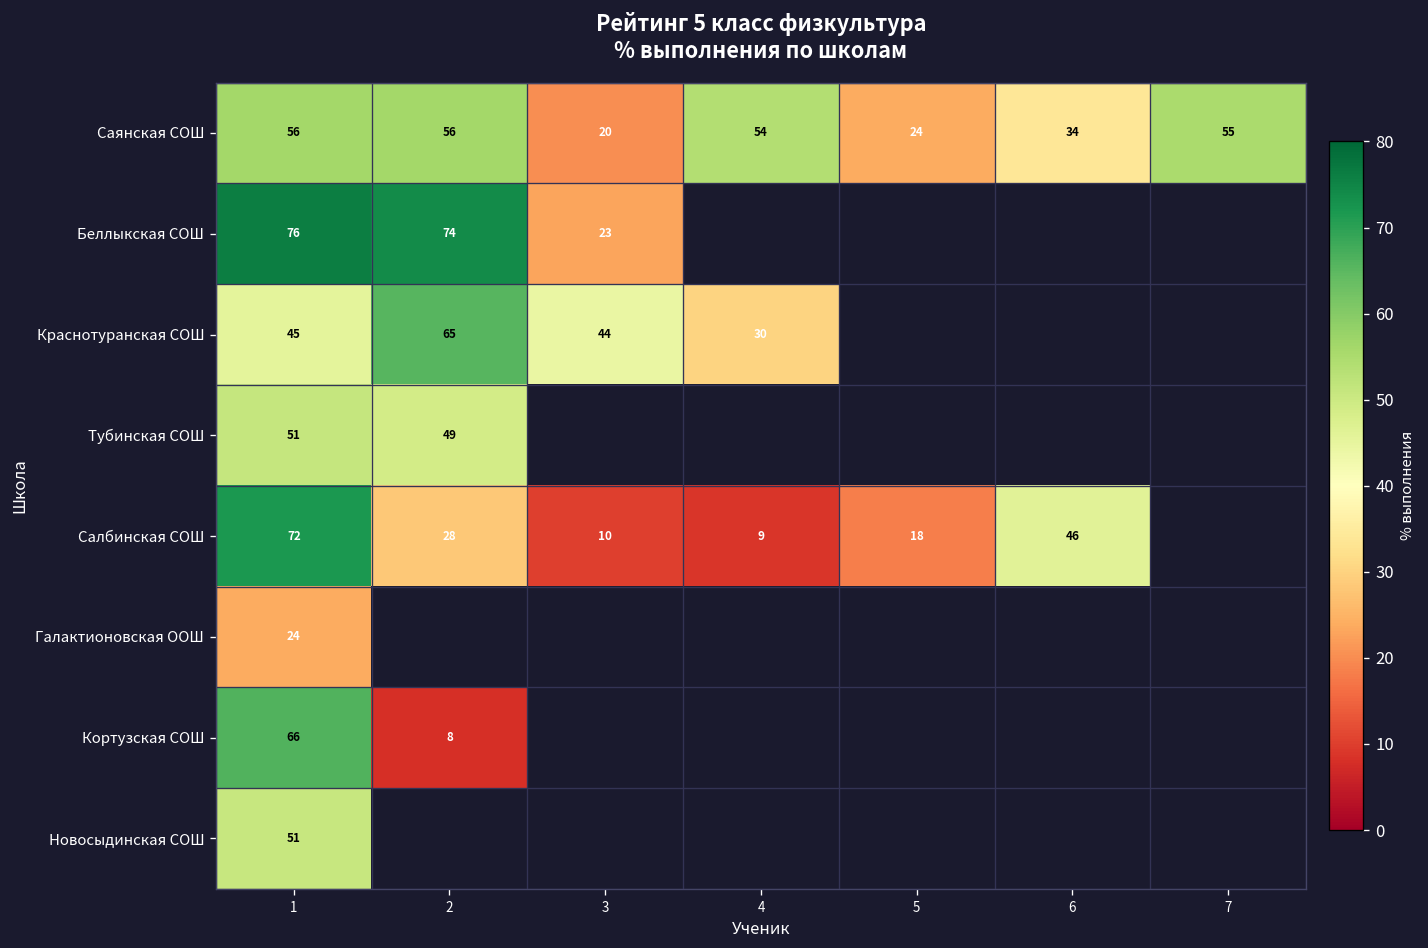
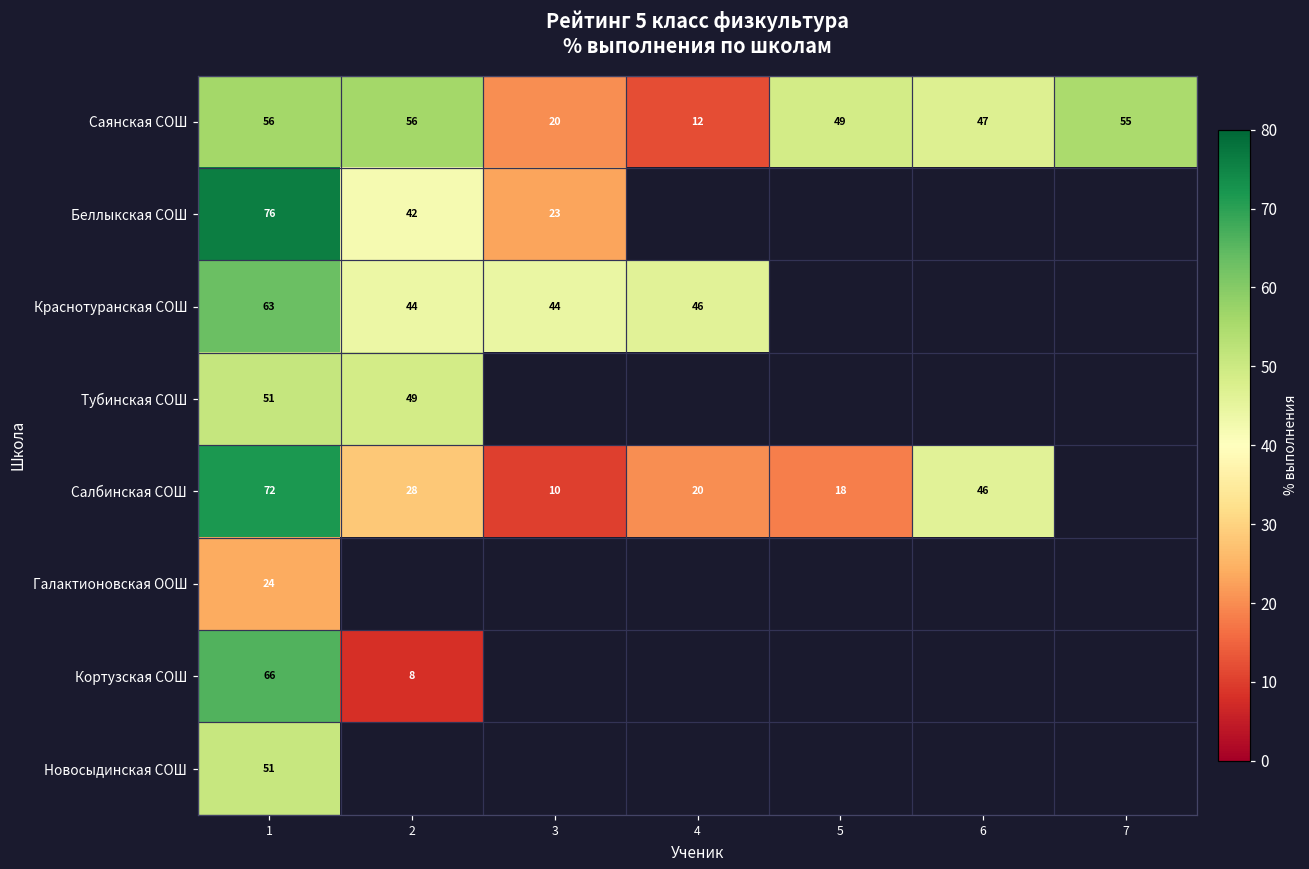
Саянская СОШ, 4: 54 -> 12
Саянская СОШ, 5: 24 -> 49
Саянская СОШ, 6: 34 -> 47
Беллыкская СОШ, 2: 74 -> 42
Краснотуранская СОШ, 1: 45 -> 63
Краснотуранская СОШ, 2: 65 -> 44
Краснотуранская СОШ, 4: 30 -> 46
Салбинская СОШ, 4: 9 -> 20
